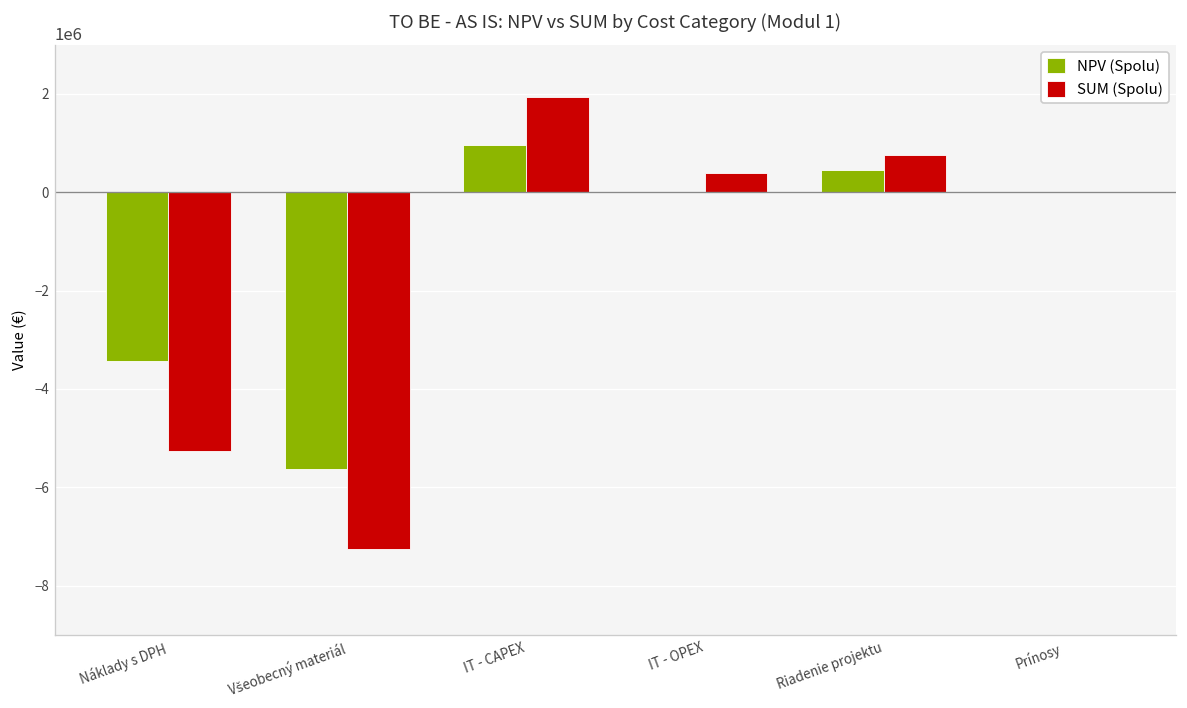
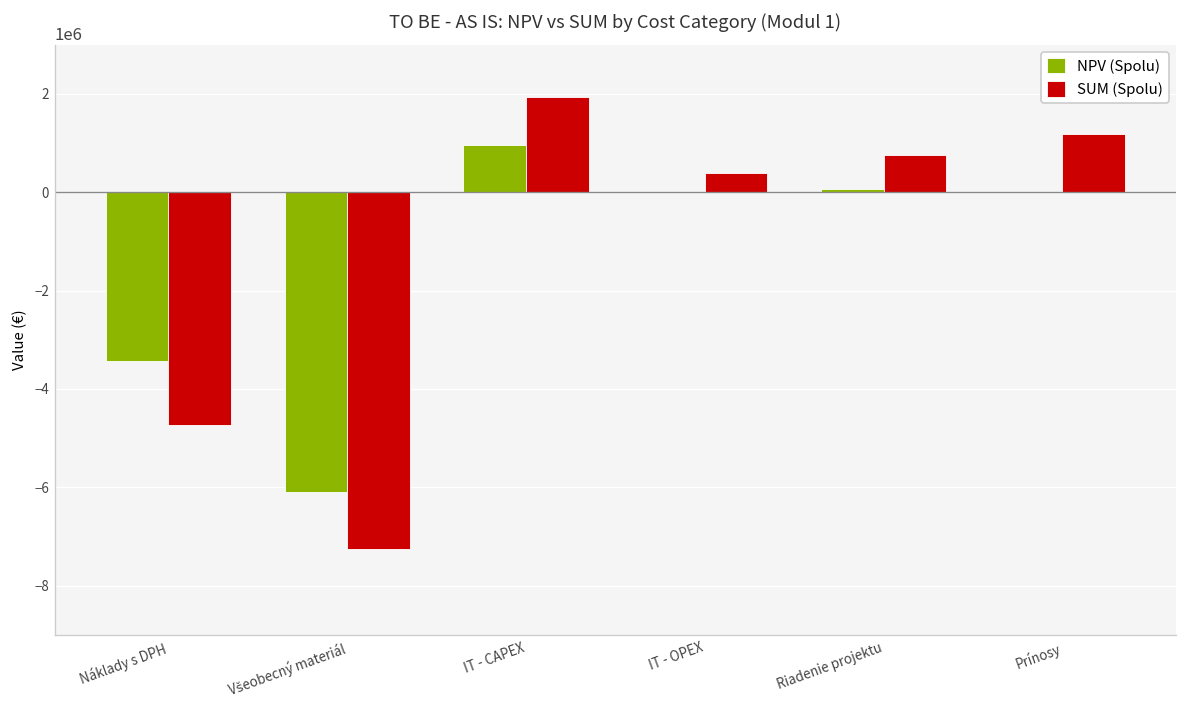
SUM (Spolu), Náklady s DPH: -5300000 -> -4700000
NPV (Spolu), Všeobecný materiál: -5600000 -> -6100000
NPV (Spolu), Riadenie projektu: 500000 -> 100000
SUM (Spolu), Prínosy: 0 -> 1200000
